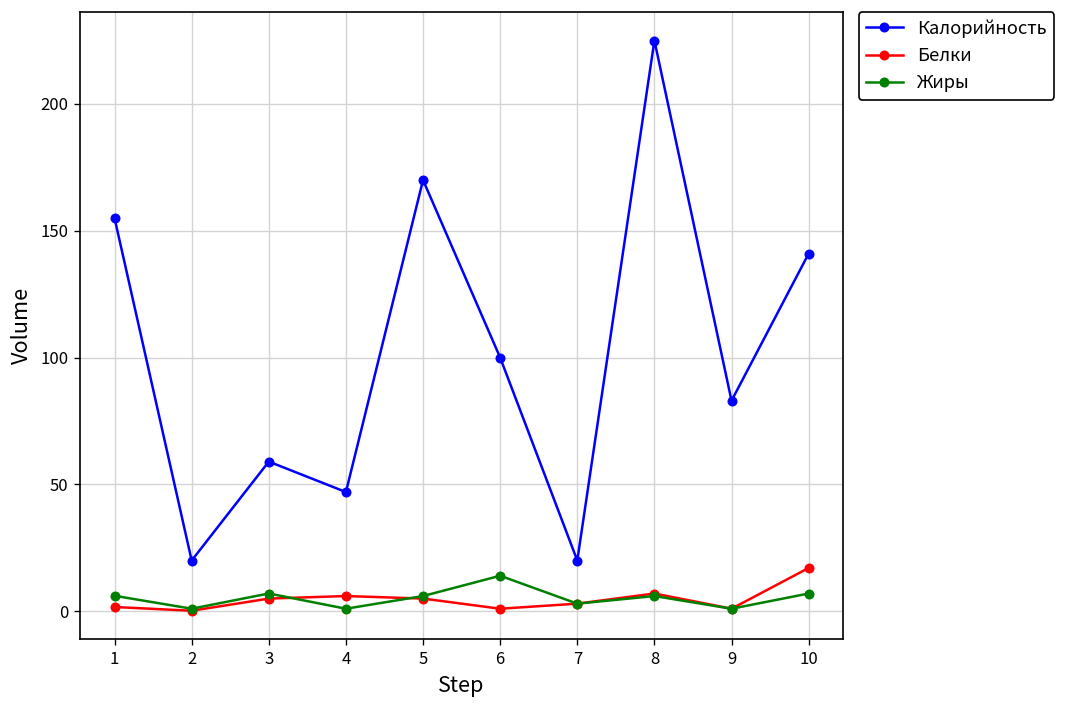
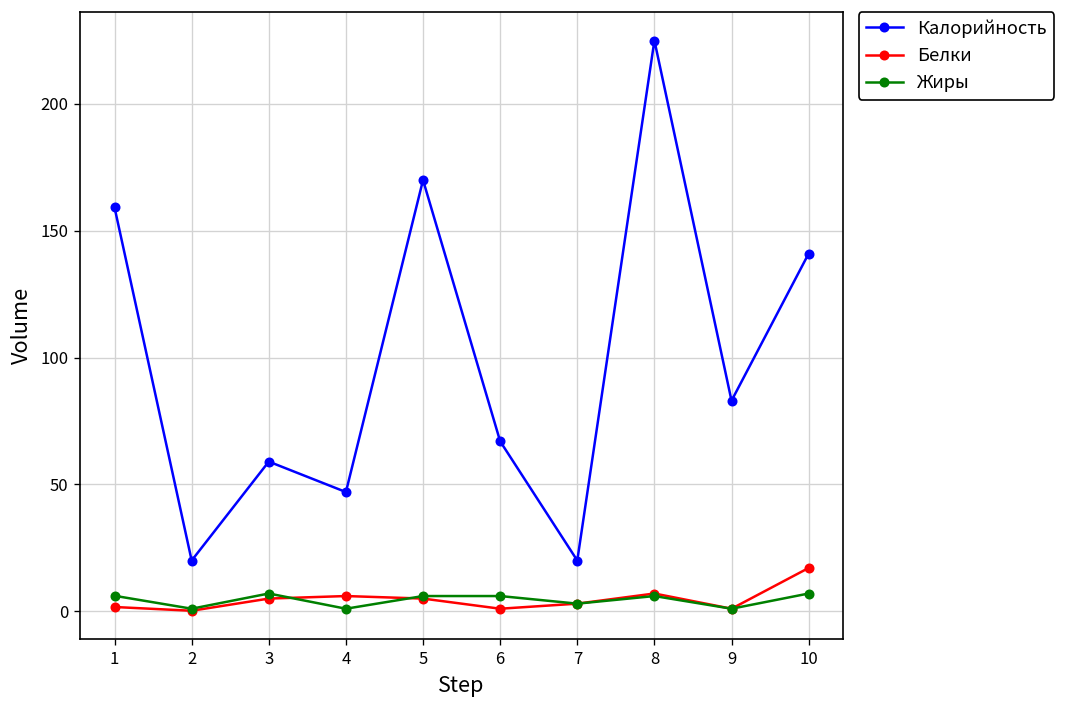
Калорийность, 1: 155 -> 159
Калорийность, 6: 100 -> 67
Жиры, 6: 14 -> 6
